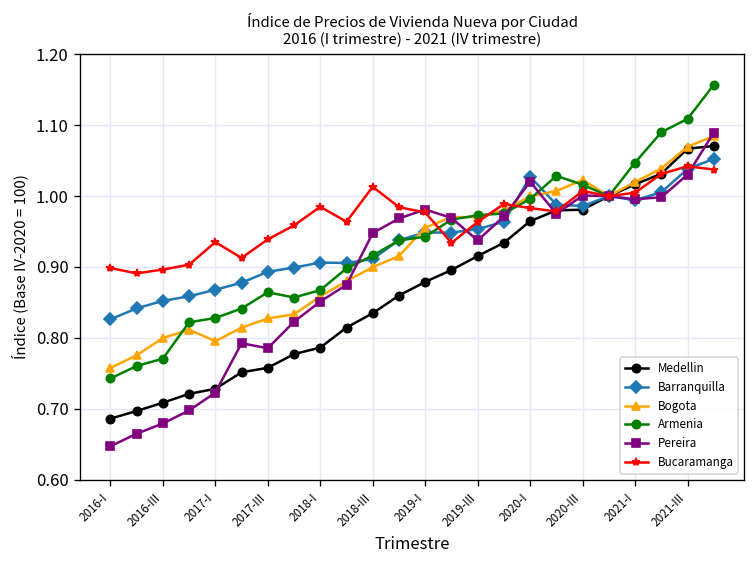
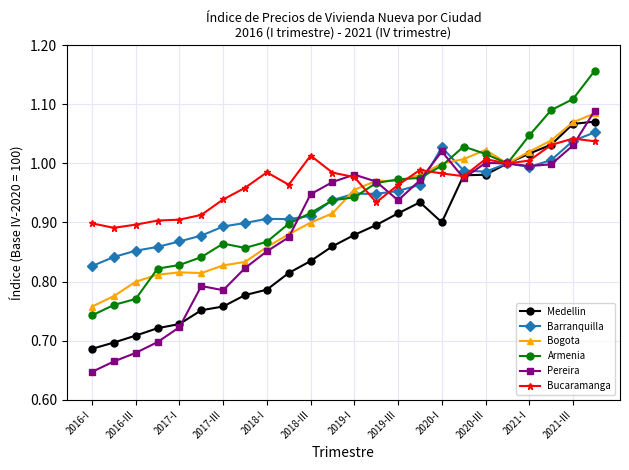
Bogota, 2017-I: 0.80 -> 0.82
Bucaramanga, 2017-I: 0.94 -> 0.90
Medellin, 2020-I: 0.96 -> 0.90
